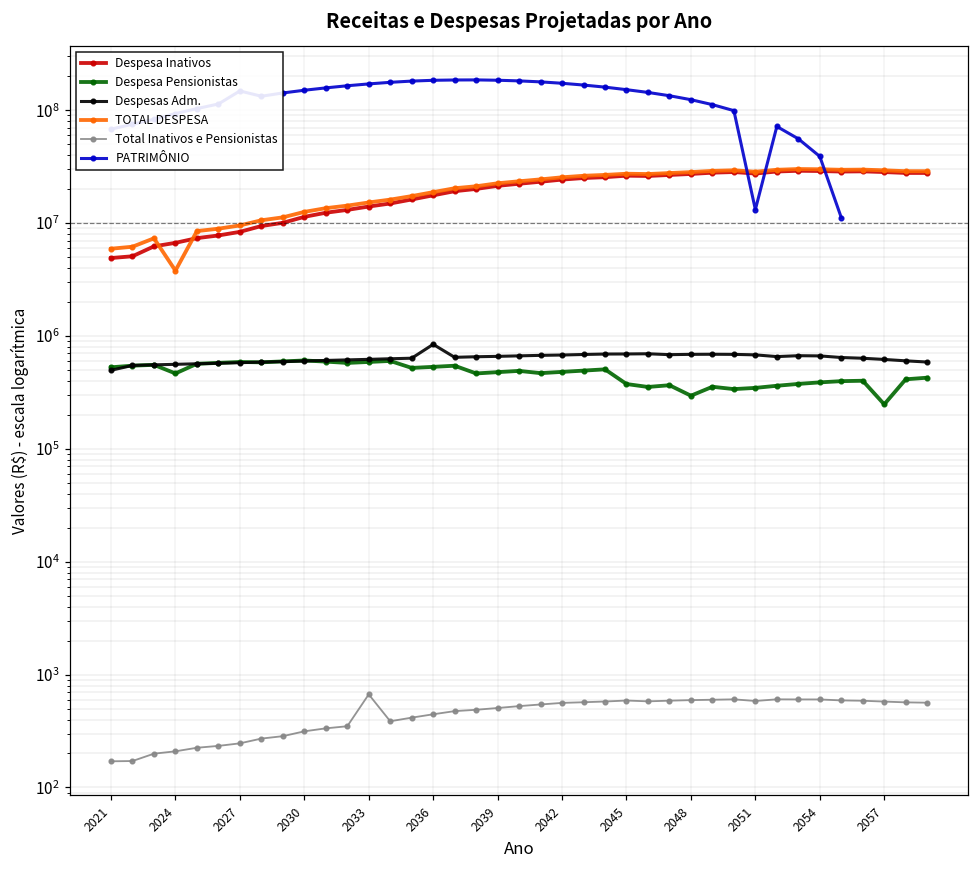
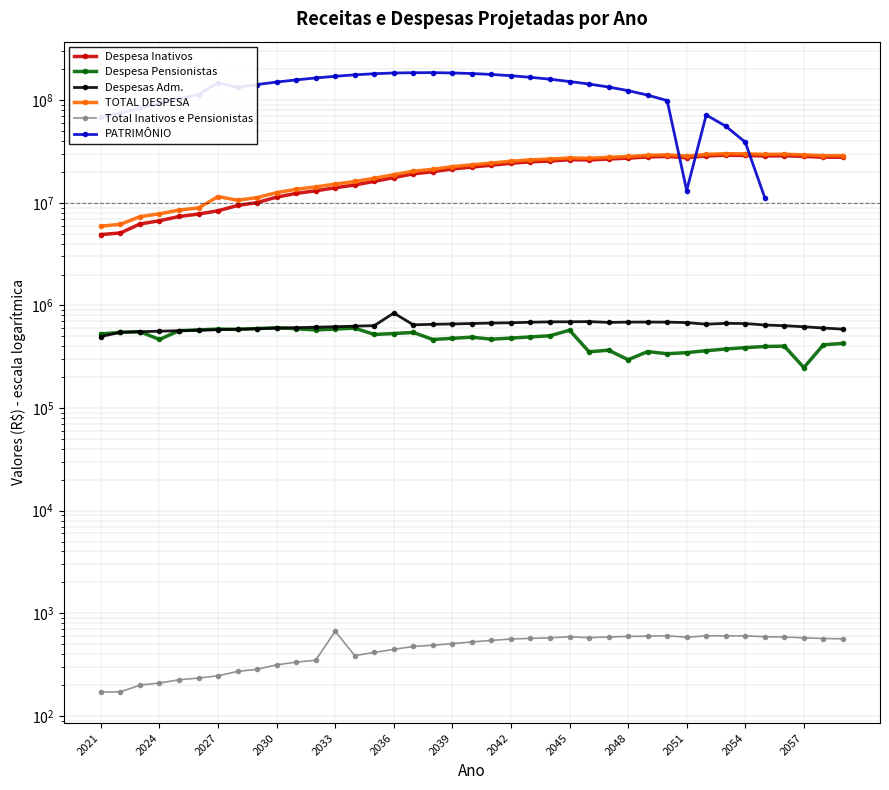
TOTAL DESPESA, 2024: 3800000 -> 8000000
TOTAL DESPESA, 2027: 10000000 -> 11000000
Despesa Pensionistas, 2045: 380000 -> 600000
